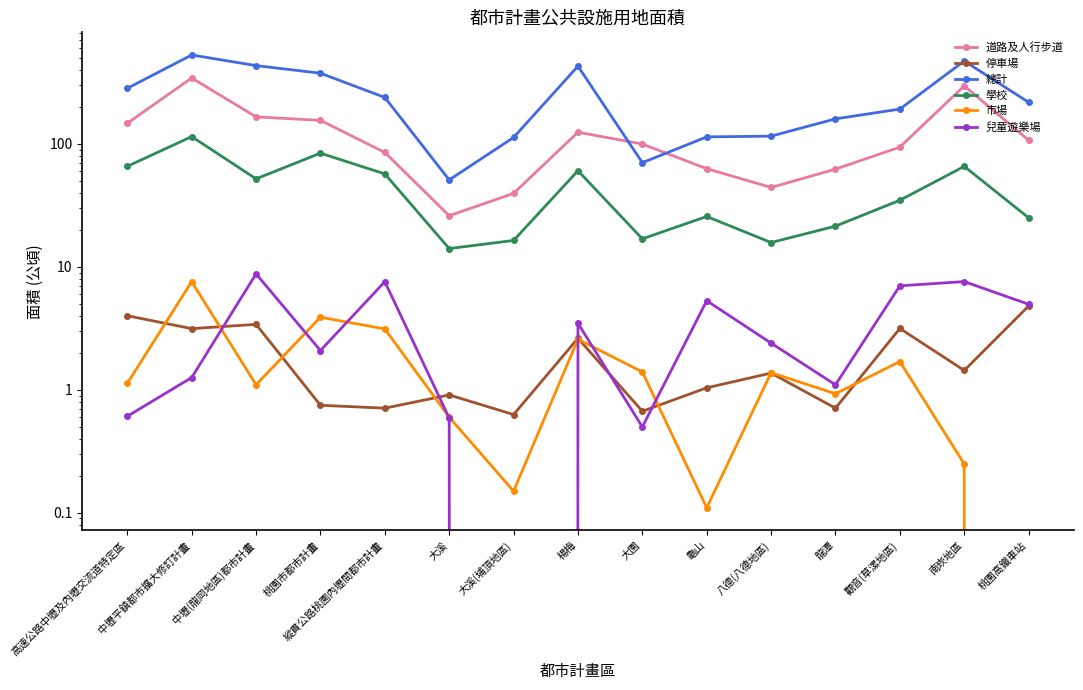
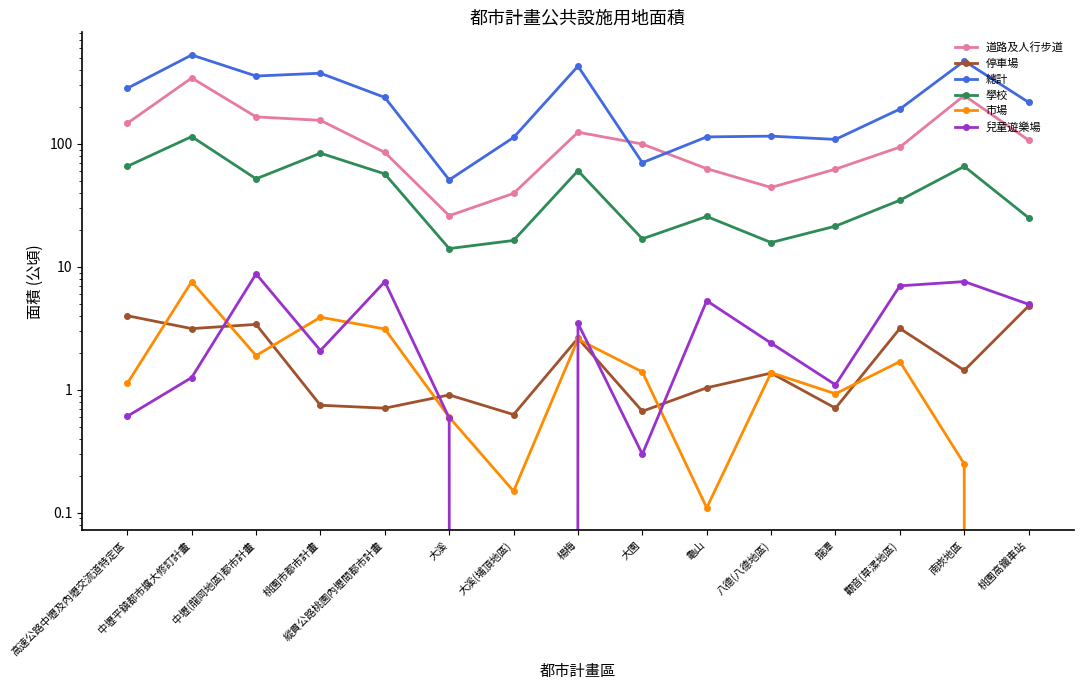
總計, 中壢(龍岡地區)都市計畫: 430 -> 360
市場, 中壢(龍岡地區)都市計畫: 1.1 -> 1.9
兒童遊樂場, 大園: 0.5 -> 0.3
總計, 龍潭: 160 -> 110
道路及人行步道, 南崁地區: 300 -> 250
